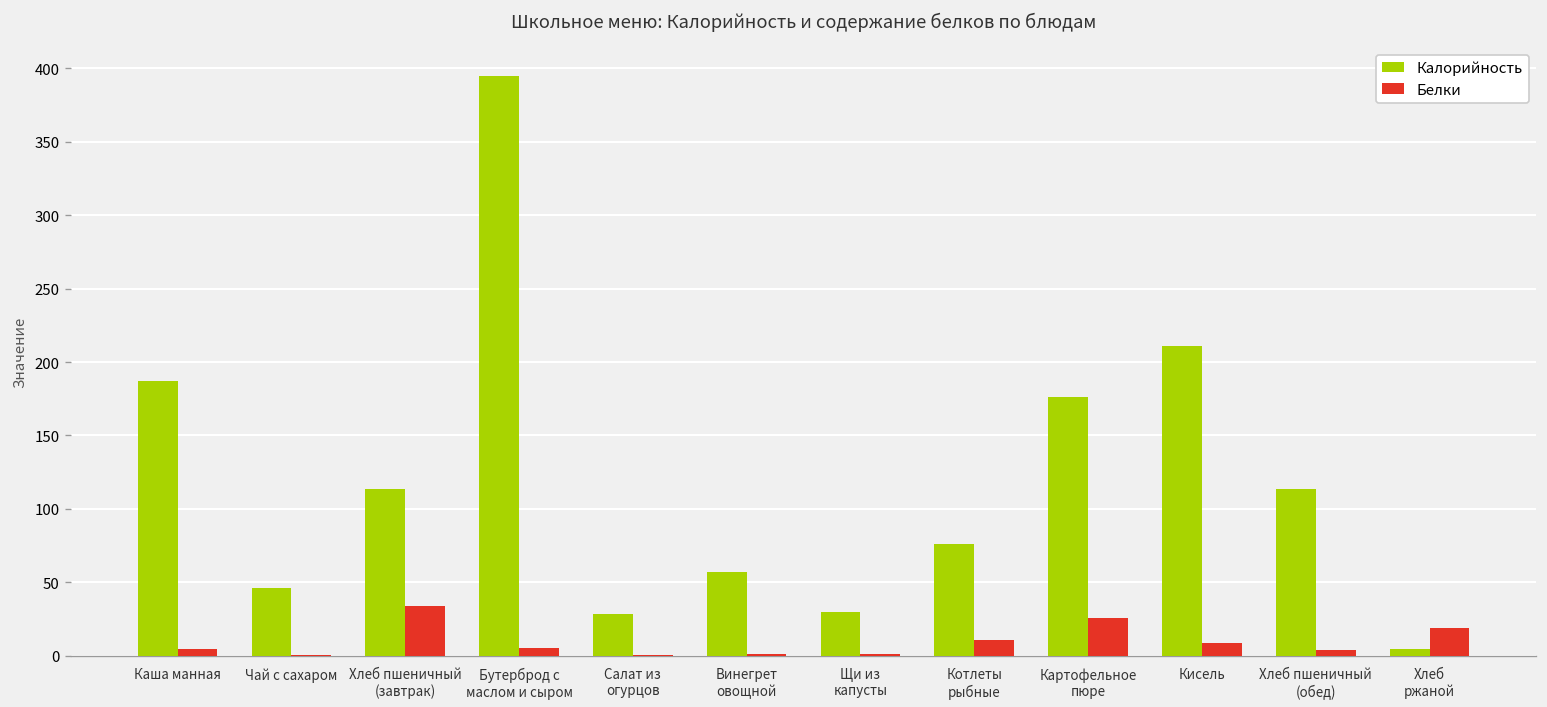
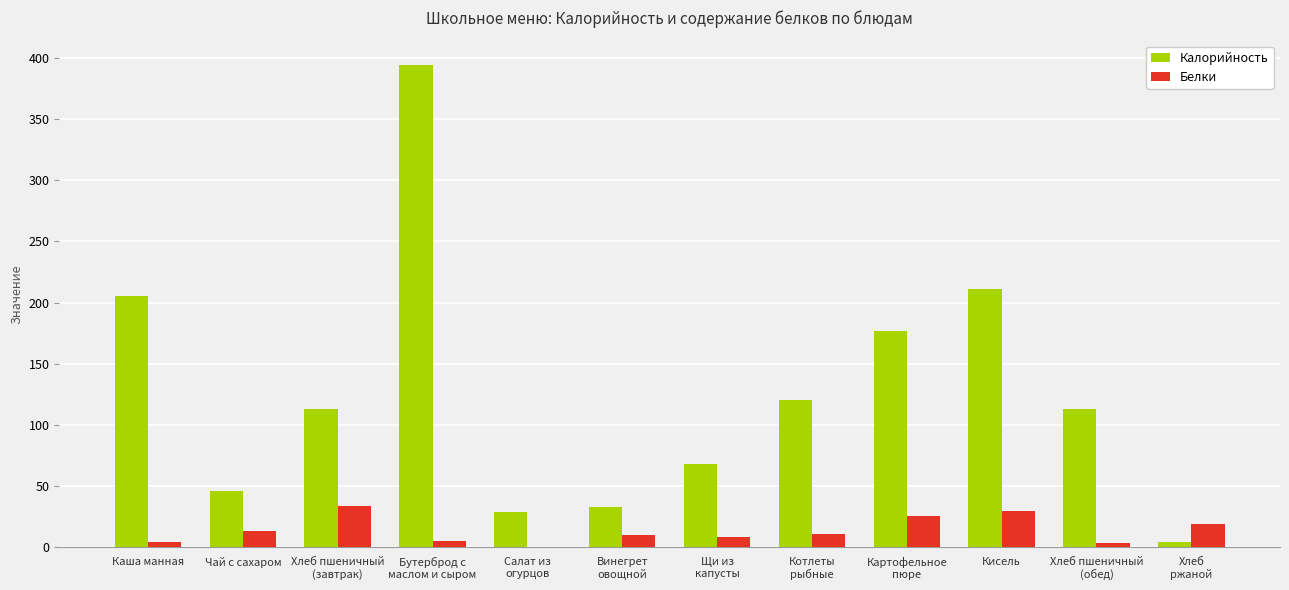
Калорийность, Каша манная: 187 -> 205
Белки, Чай с сахаром: 0 -> 14
Калорийность, Винегрет овощной: 57 -> 33
Белки, Винегрет овощной: 1 -> 10
Калорийность, Щи из капусты: 30 -> 68
Белки, Щи из капусты: 1 -> 9
Калорийность, Котлеты рыбные: 76 -> 120
Белки, Кисель: 9 -> 30
